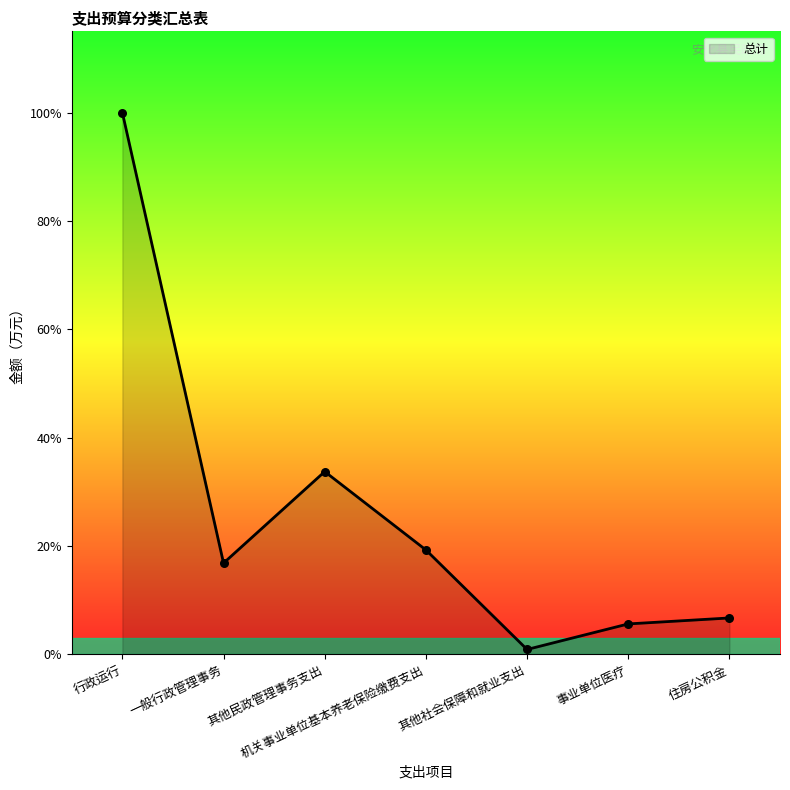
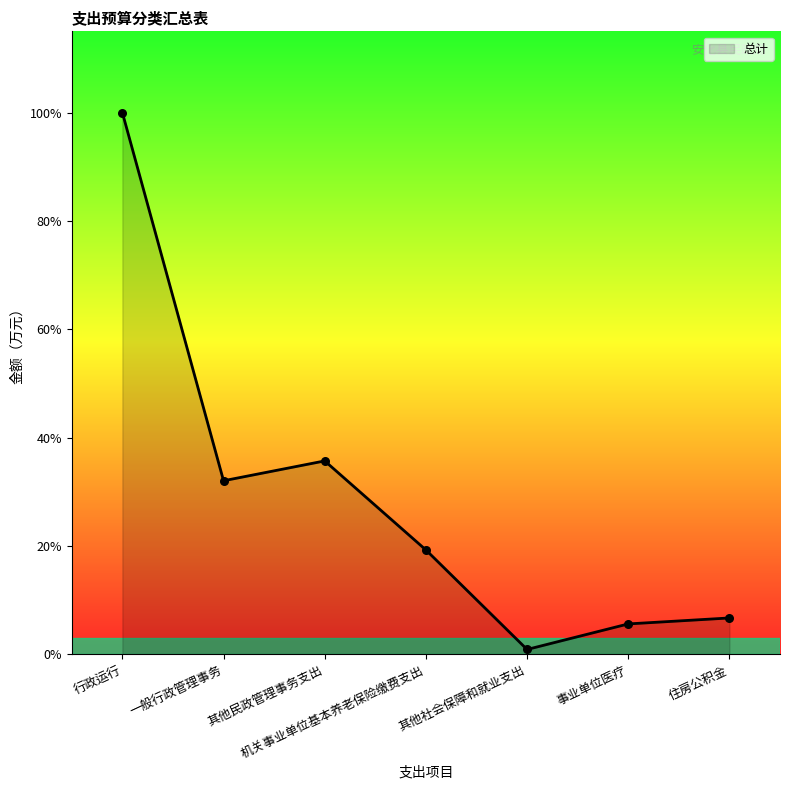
一般行政管理事务: 17% -> 32%
其他民政管理事务支出: 34% -> 36%
